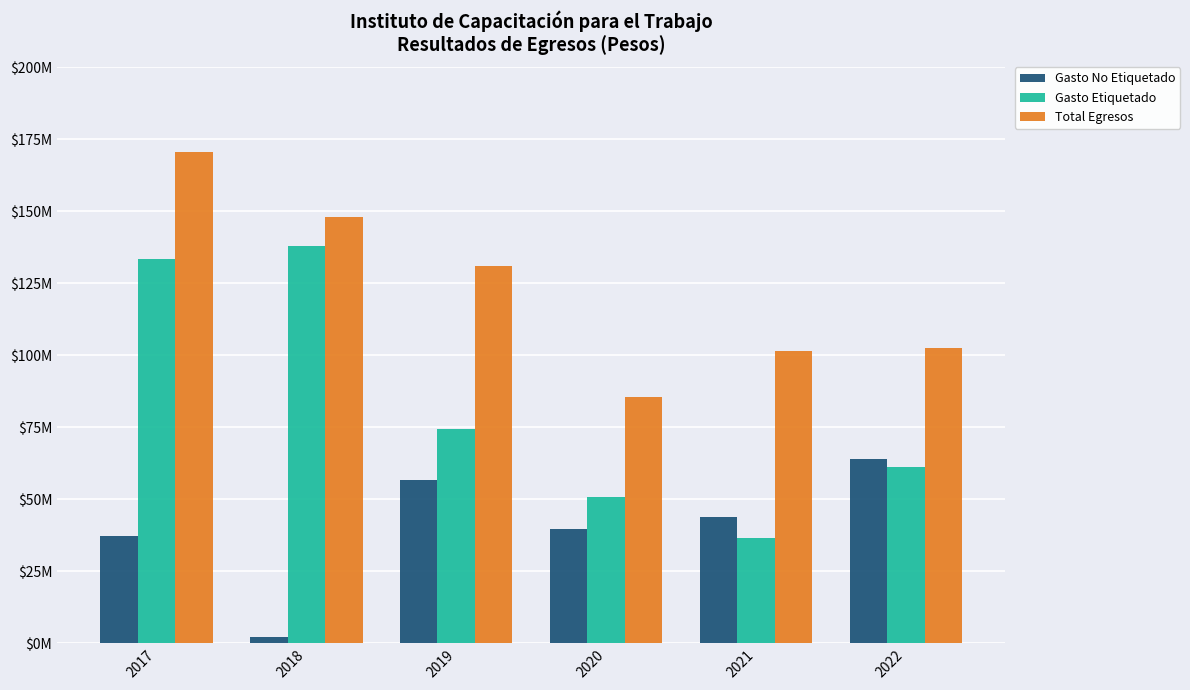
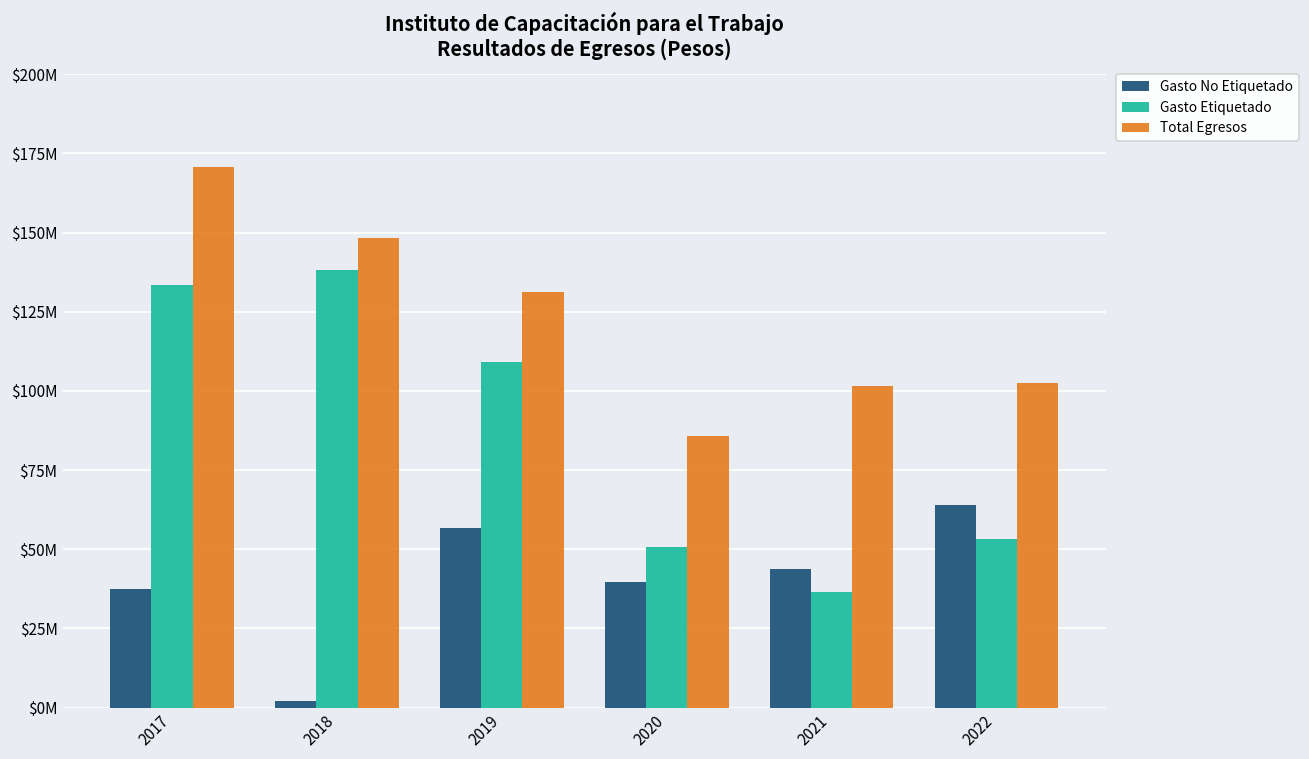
Gasto Etiquetado, 2019: $74000000 -> $109000000
Gasto Etiquetado, 2022: $61000000 -> $53000000
